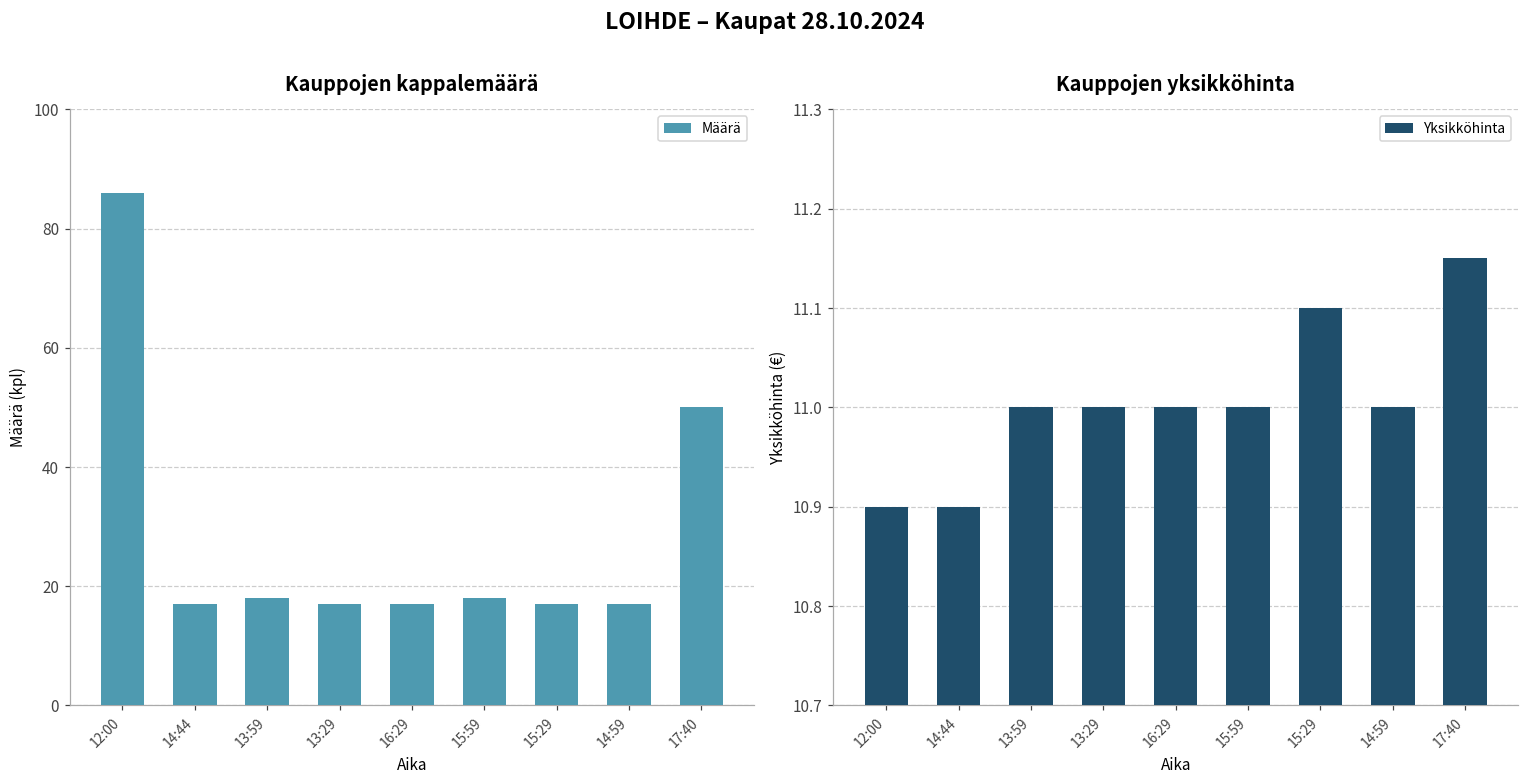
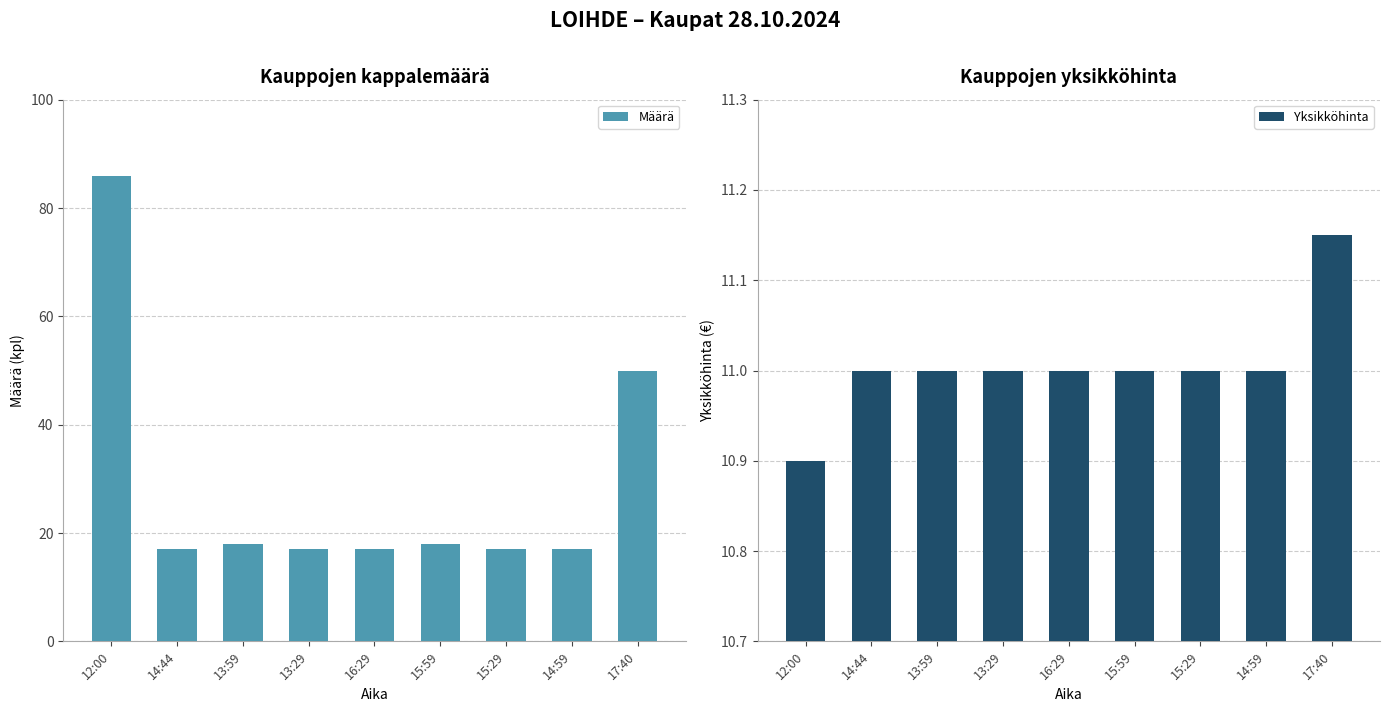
Kauppojen yksikköhinta, 14:44: 10.9 -> 11.0
Kauppojen yksikköhinta, 15:29: 11.1 -> 11.0
